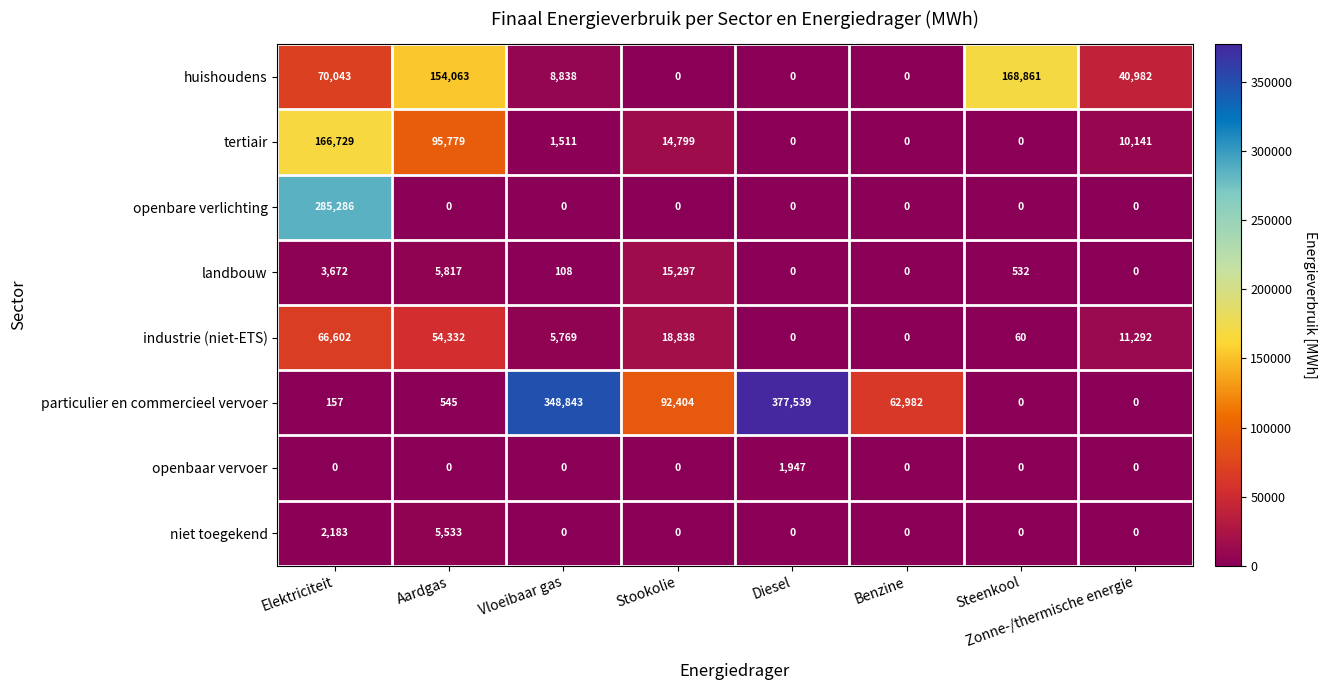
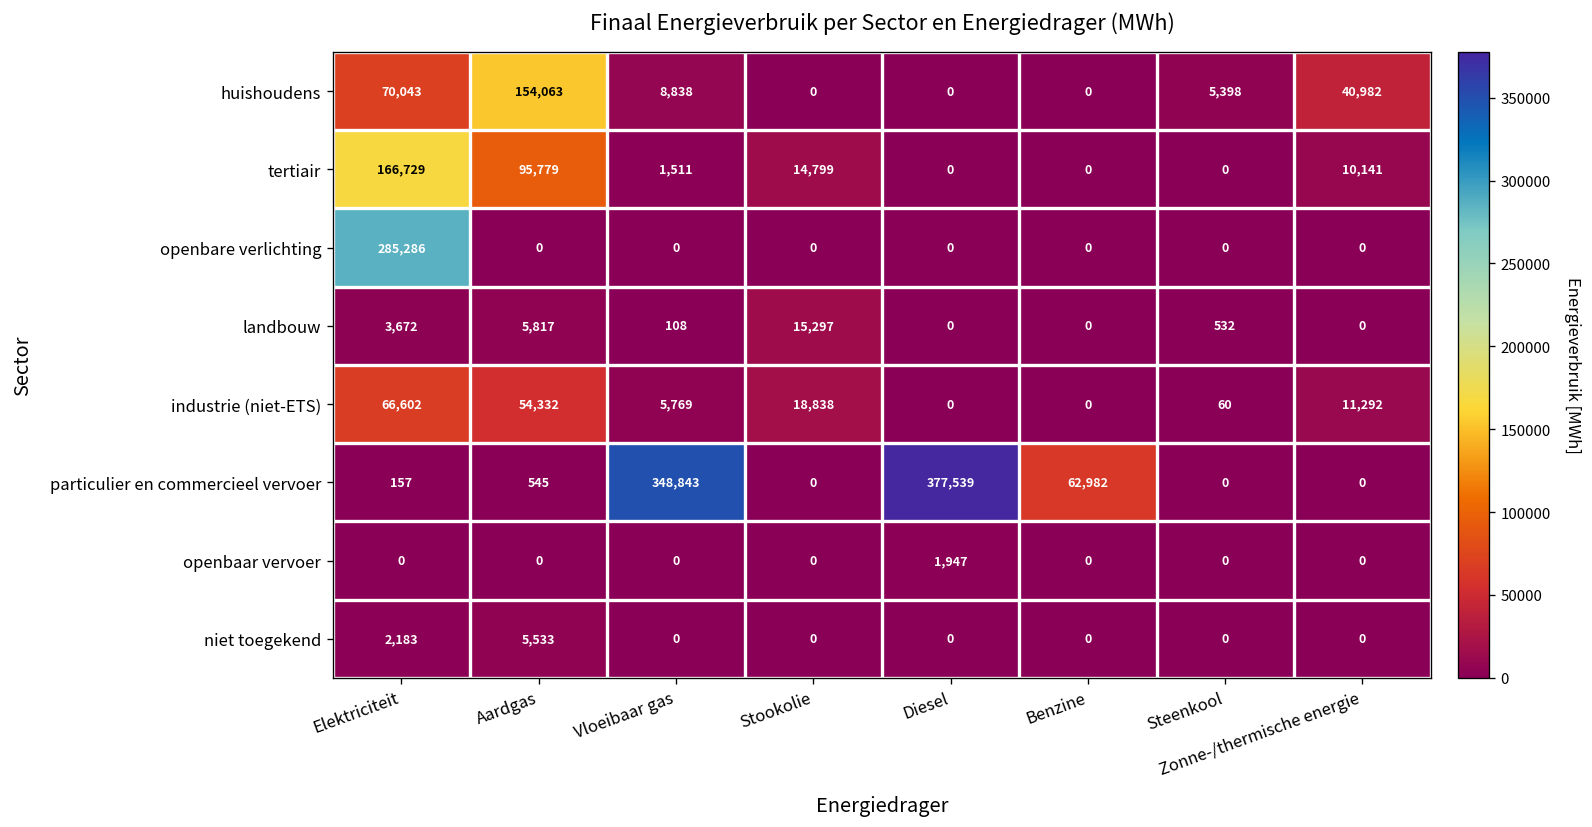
huishoudens, Steenkool: 168,861 -> 5,398
particulier en commercieel vervoer, Stookolie: 92,404 -> 0
